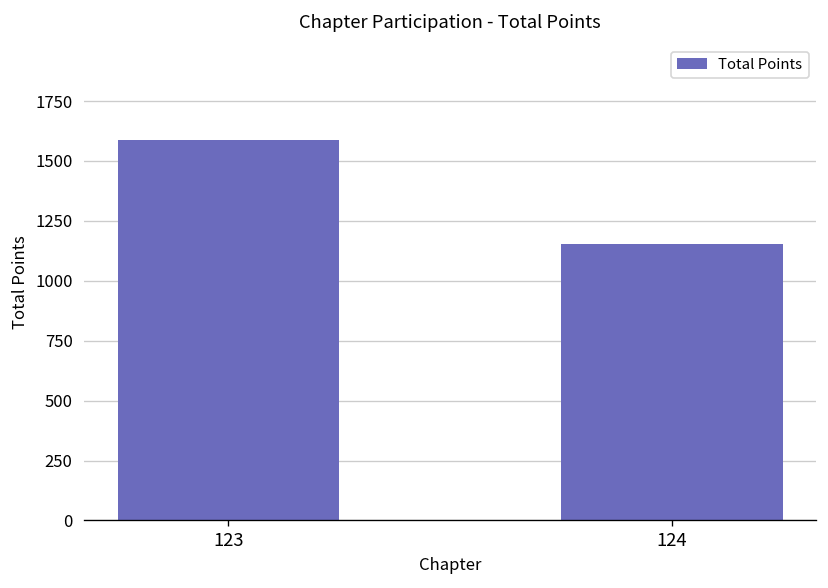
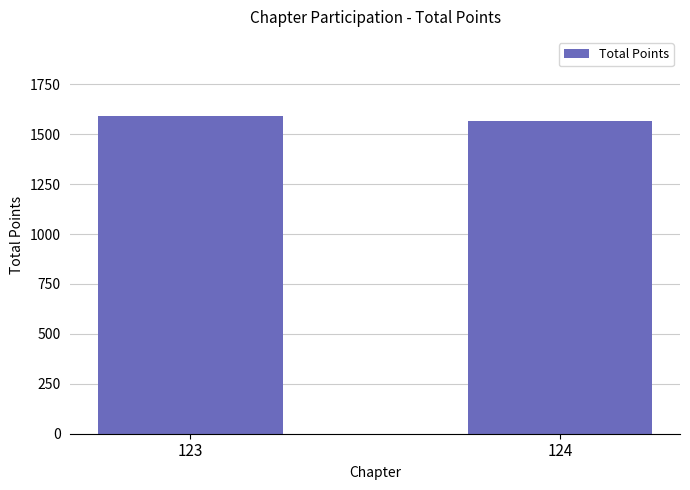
124: 1150 -> 1570
